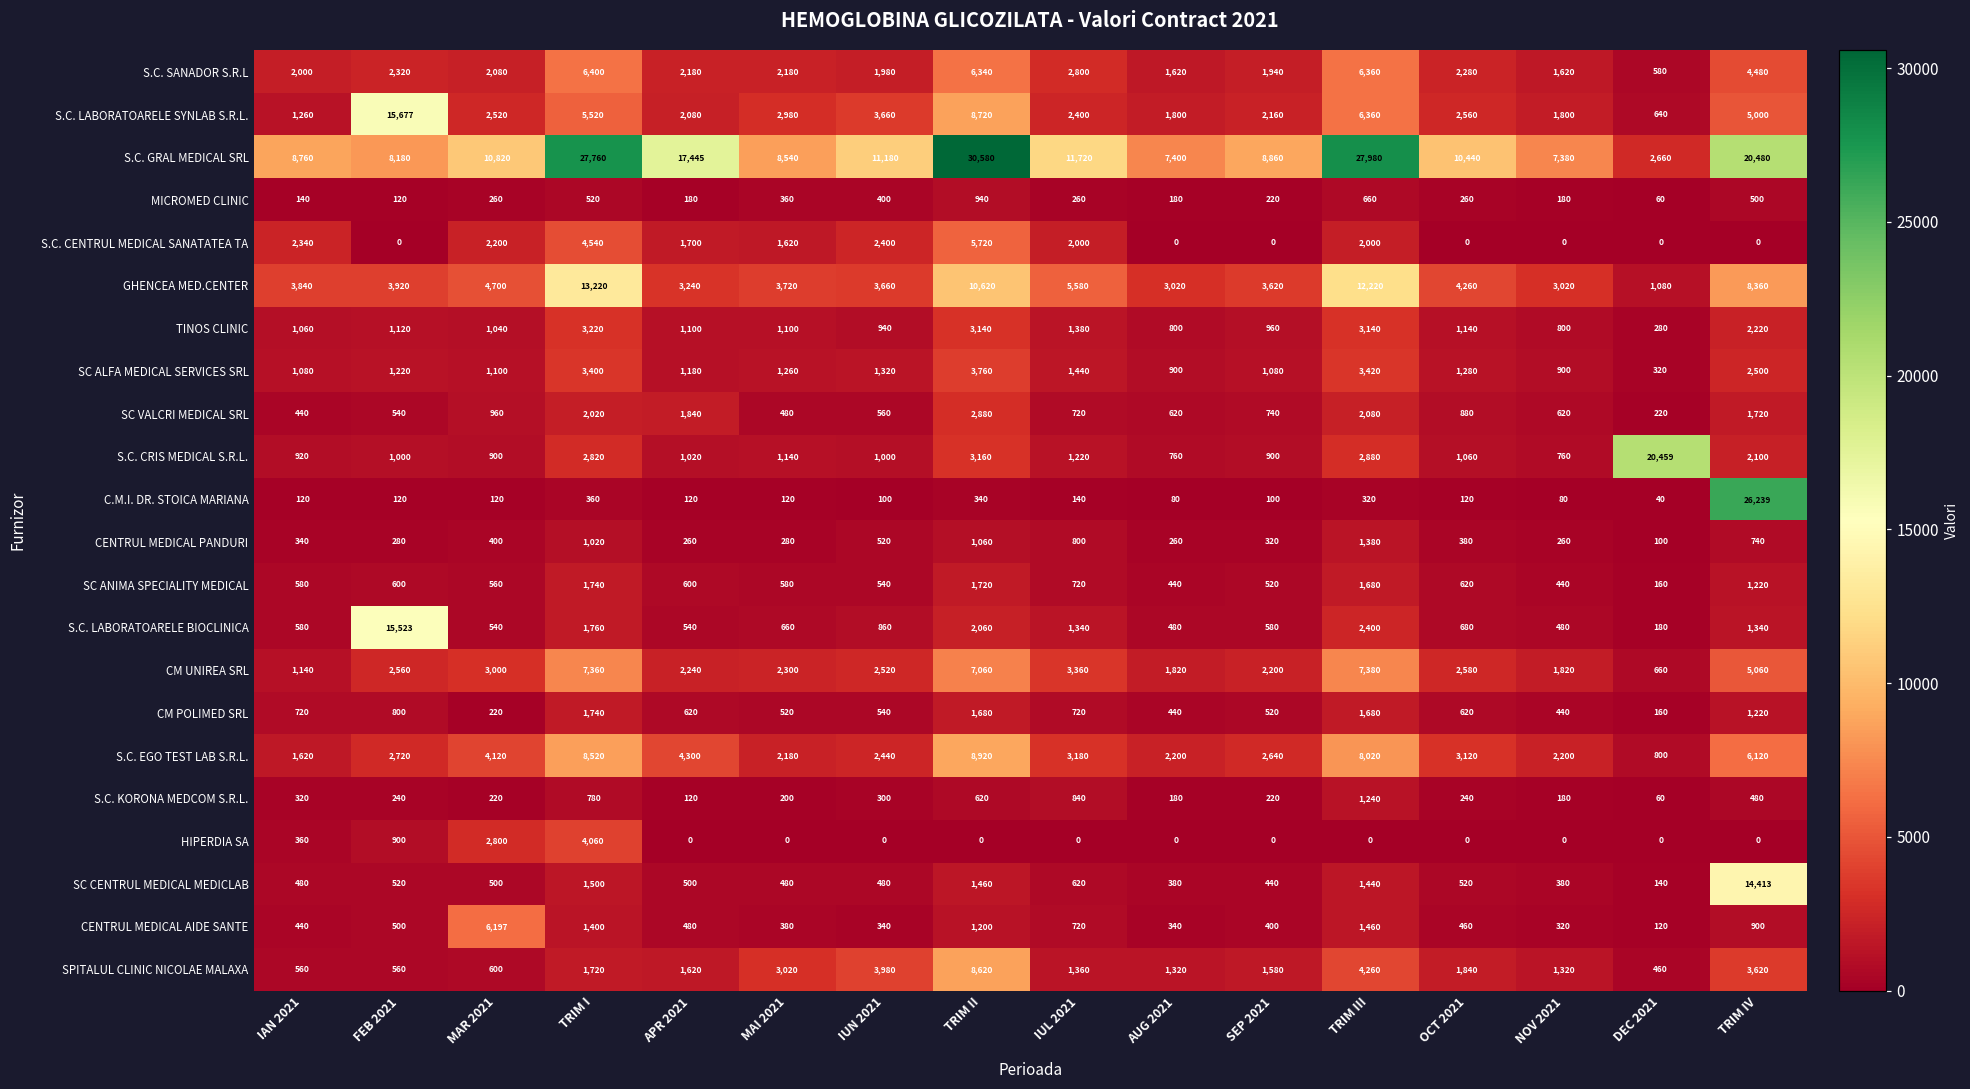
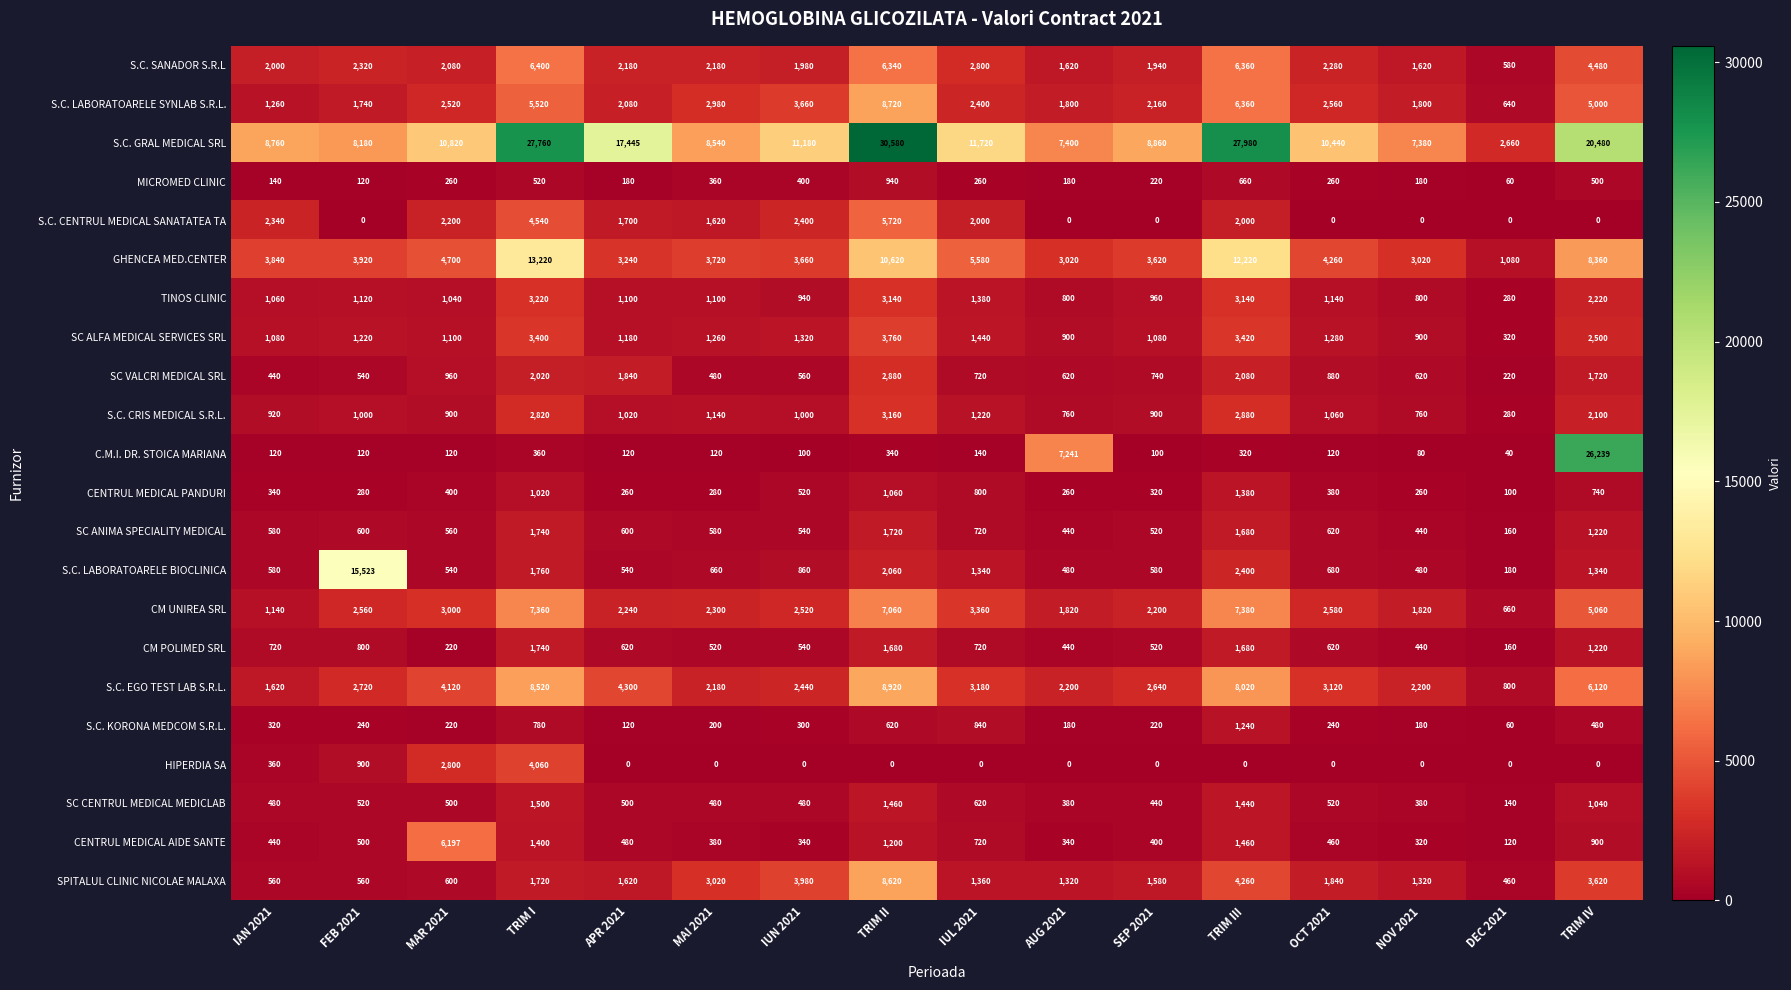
S.C. LABORATOARELE SYNLAB S.R.L., FEB 2021: 15,677 -> 1,740
S.C. CRIS MEDICAL S.R.L., DEC 2021: 20,459 -> 280
C.M.I. DR. STOICA MARIANA, AUG 2021: 80 -> 7,241
SC CENTRUL MEDICAL MEDICLAB, TRIM IV: 14,413 -> 1,040
